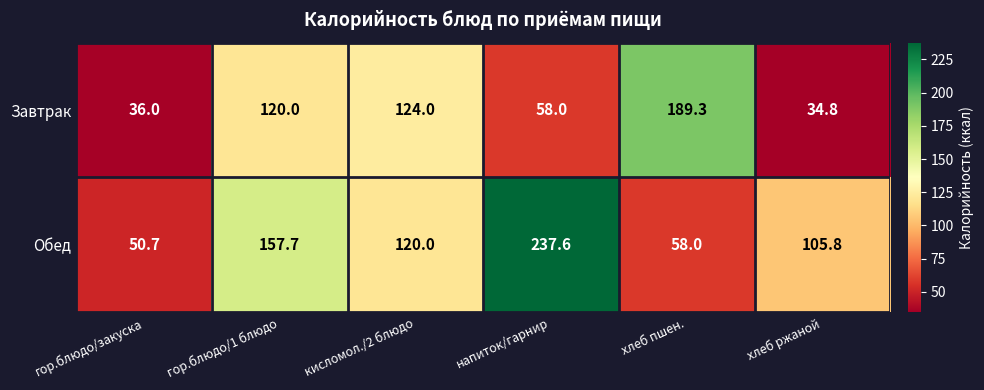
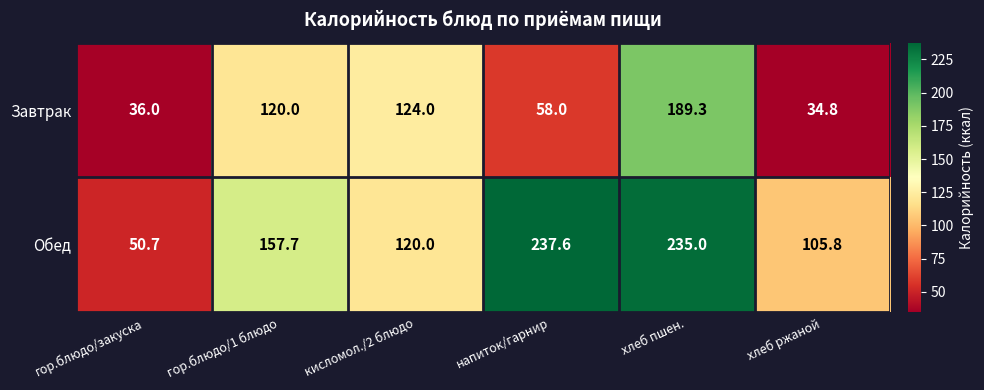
Обед, хлеб пшен.: 58.0 -> 235.0
